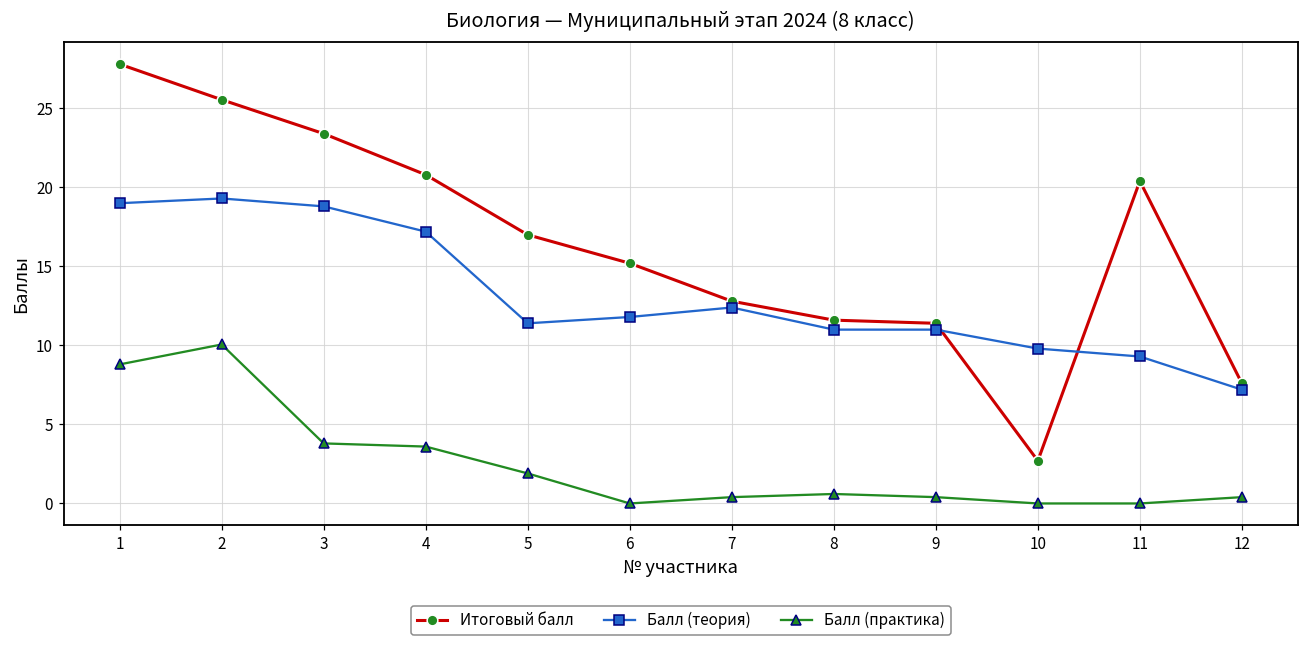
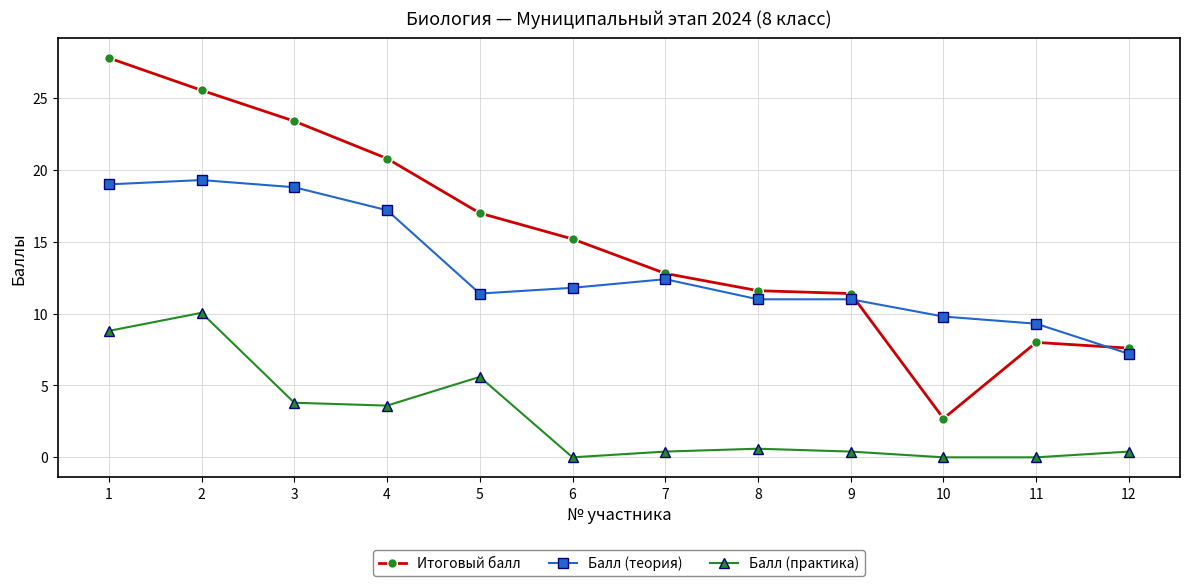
Балл (практика), 5: 1.9 -> 5.6
Итоговый балл, 11: 20.4 -> 8.0
